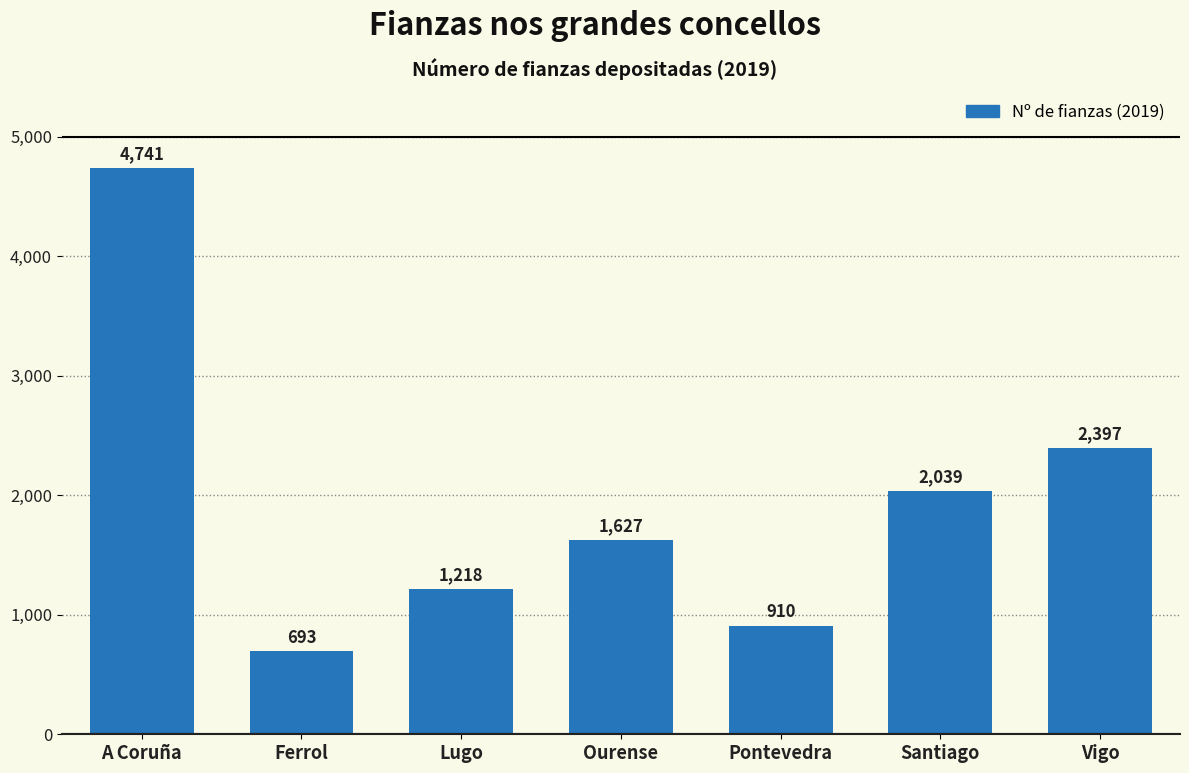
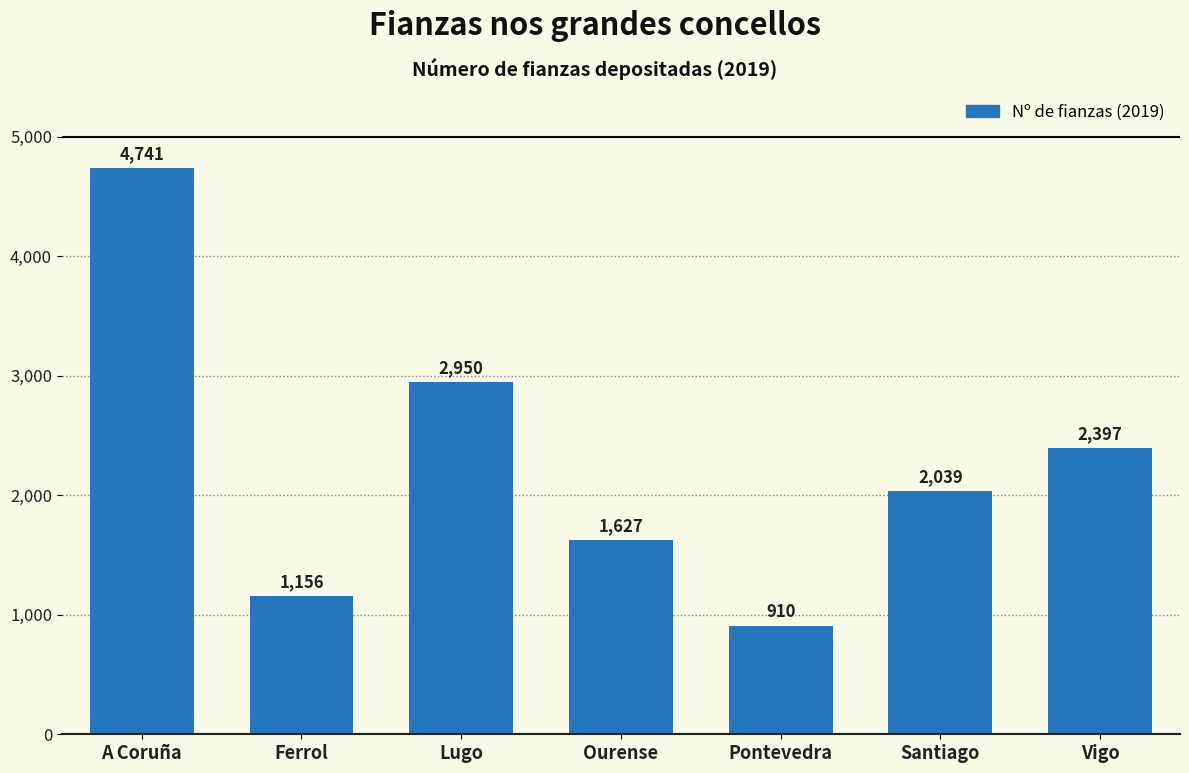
Ferrol: 693 -> 1,156
Lugo: 1,218 -> 2,950
